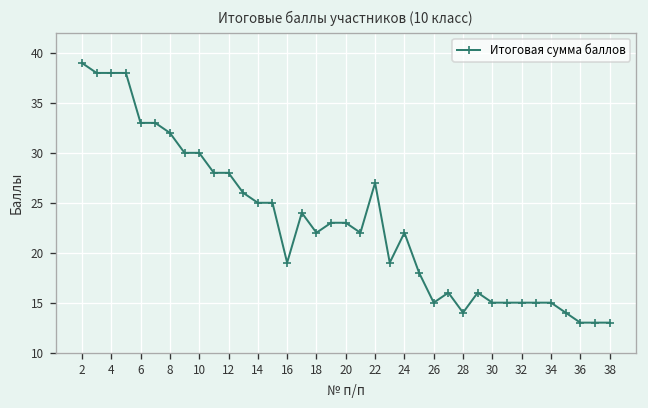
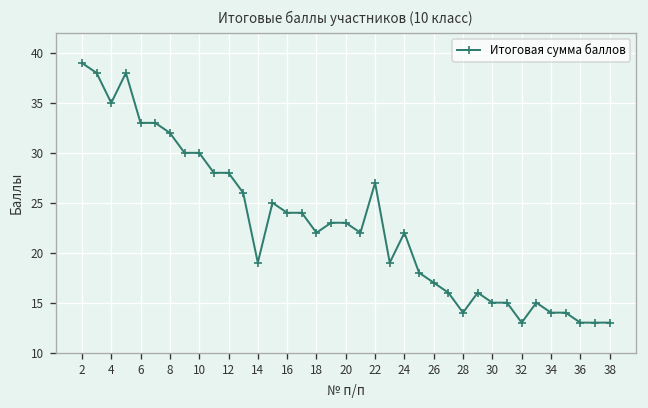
4: 38 -> 35
14: 25 -> 19
16: 19 -> 24
26: 15 -> 17
32: 15 -> 13
34: 15 -> 14
